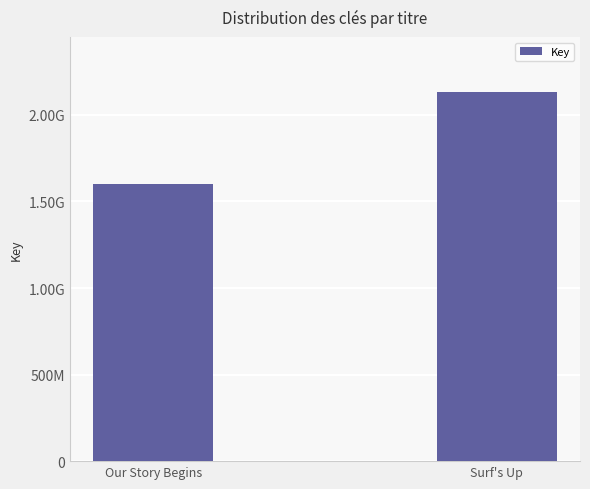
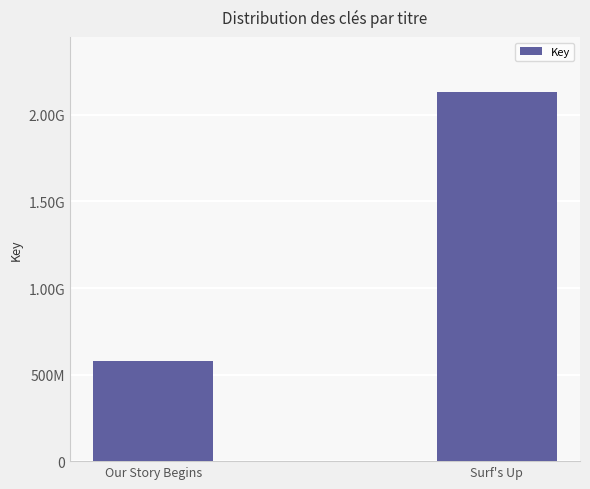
Our Story Begins: 1600000000 -> 580000000
